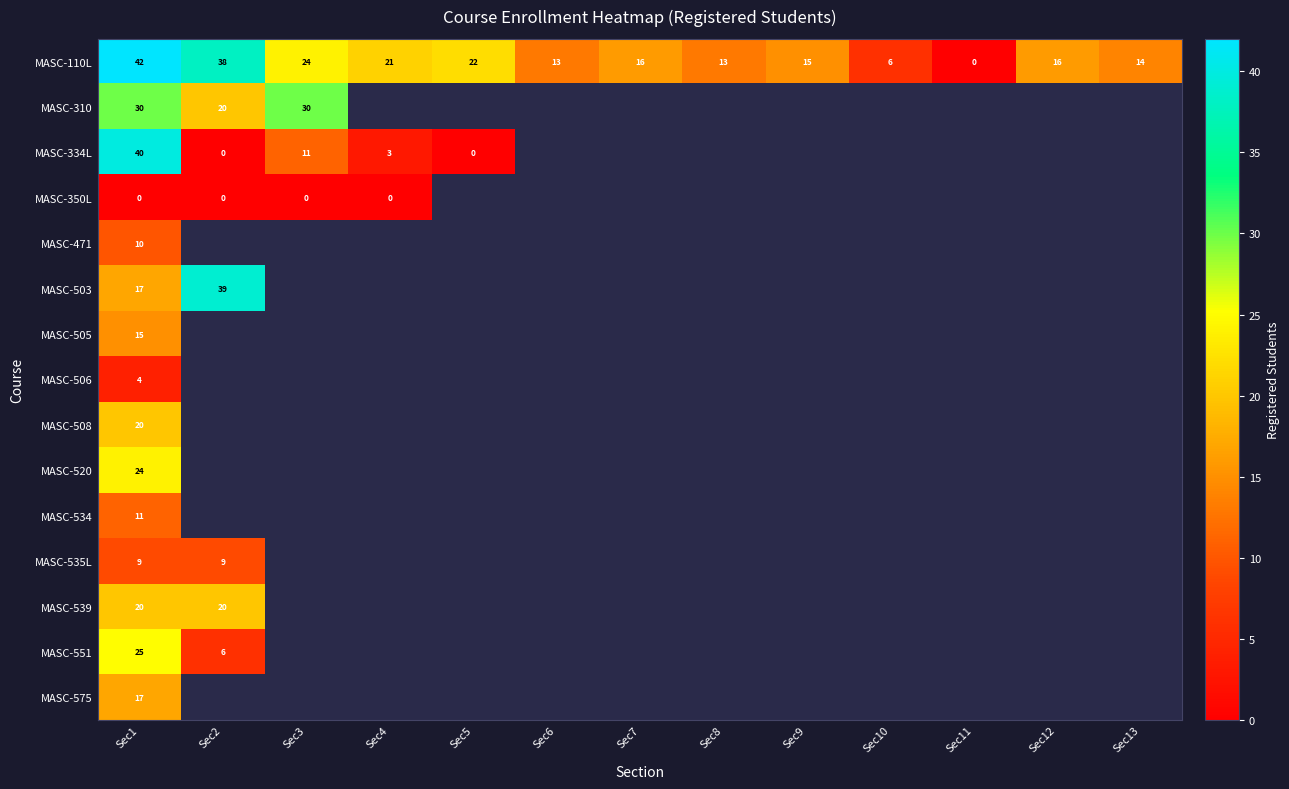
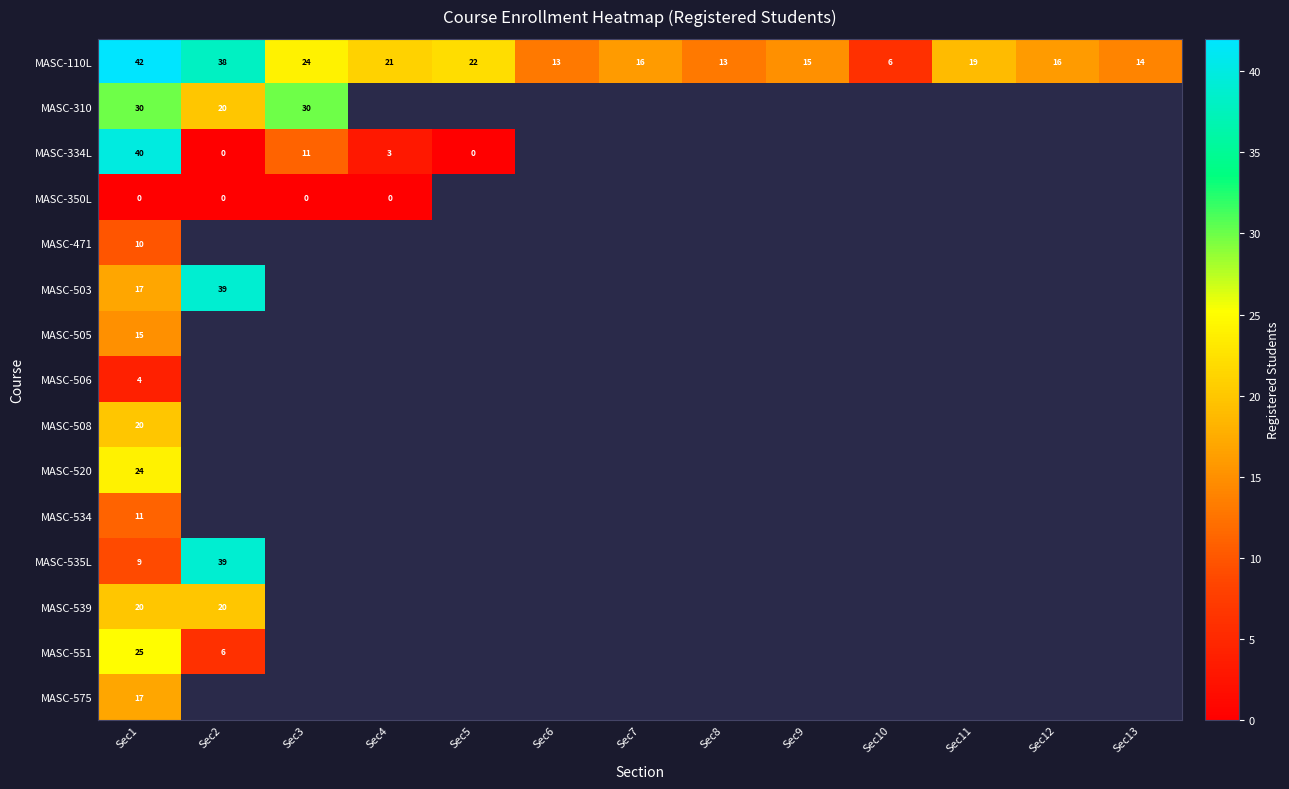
MASC-110L, Sec11: 0 -> 19
MASC-535L, Sec2: 9 -> 39
